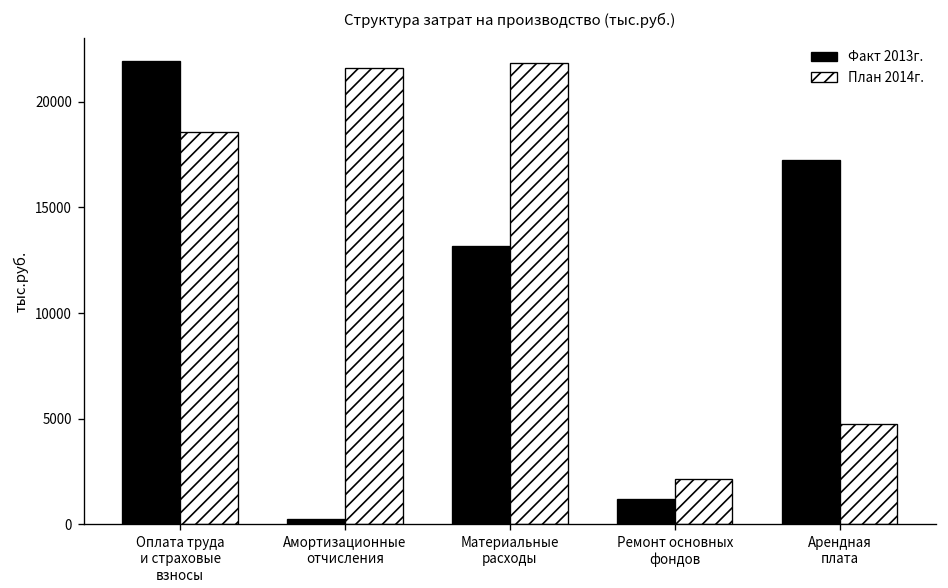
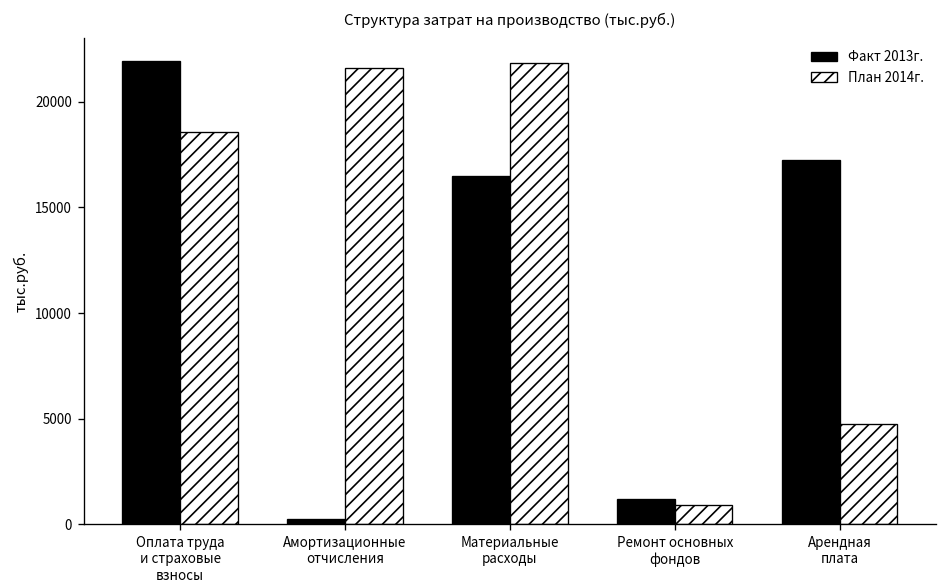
Факт 2013г., Материальные расходы: 13200 -> 16500
План 2014г., Ремонт основных фондов: 2100 -> 900
